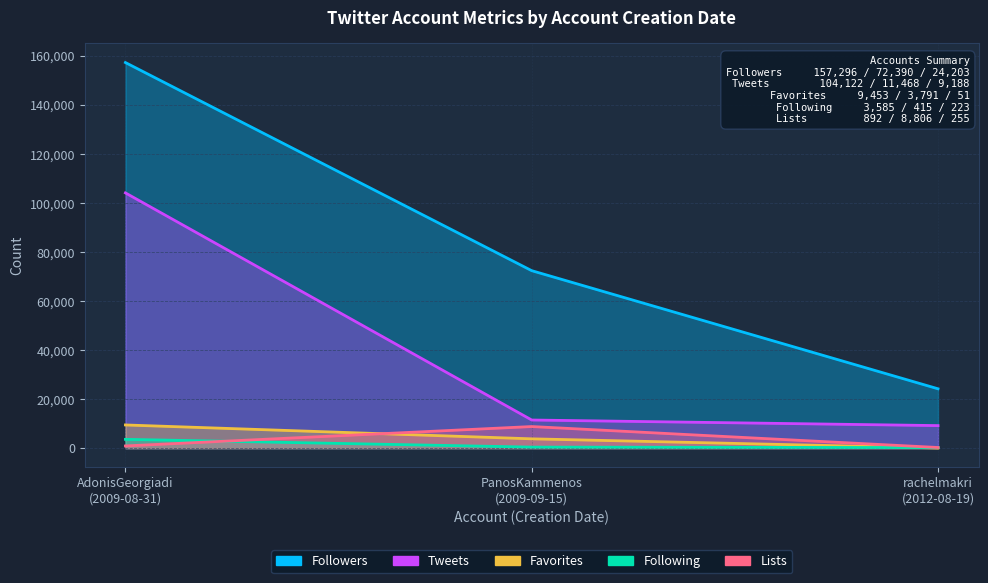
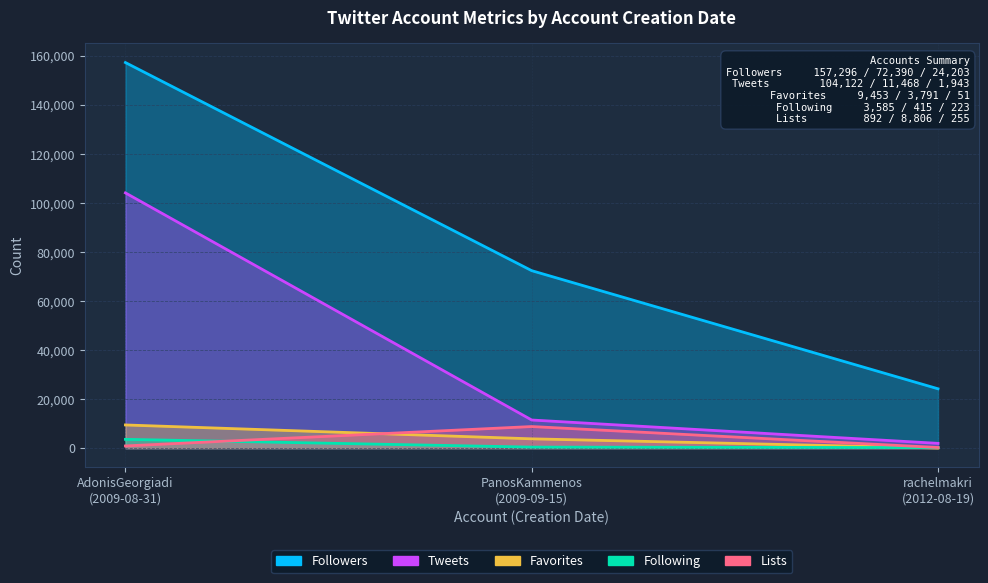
Tweets, rachelmakri (2012-08-19): 9,188 -> 1,943
